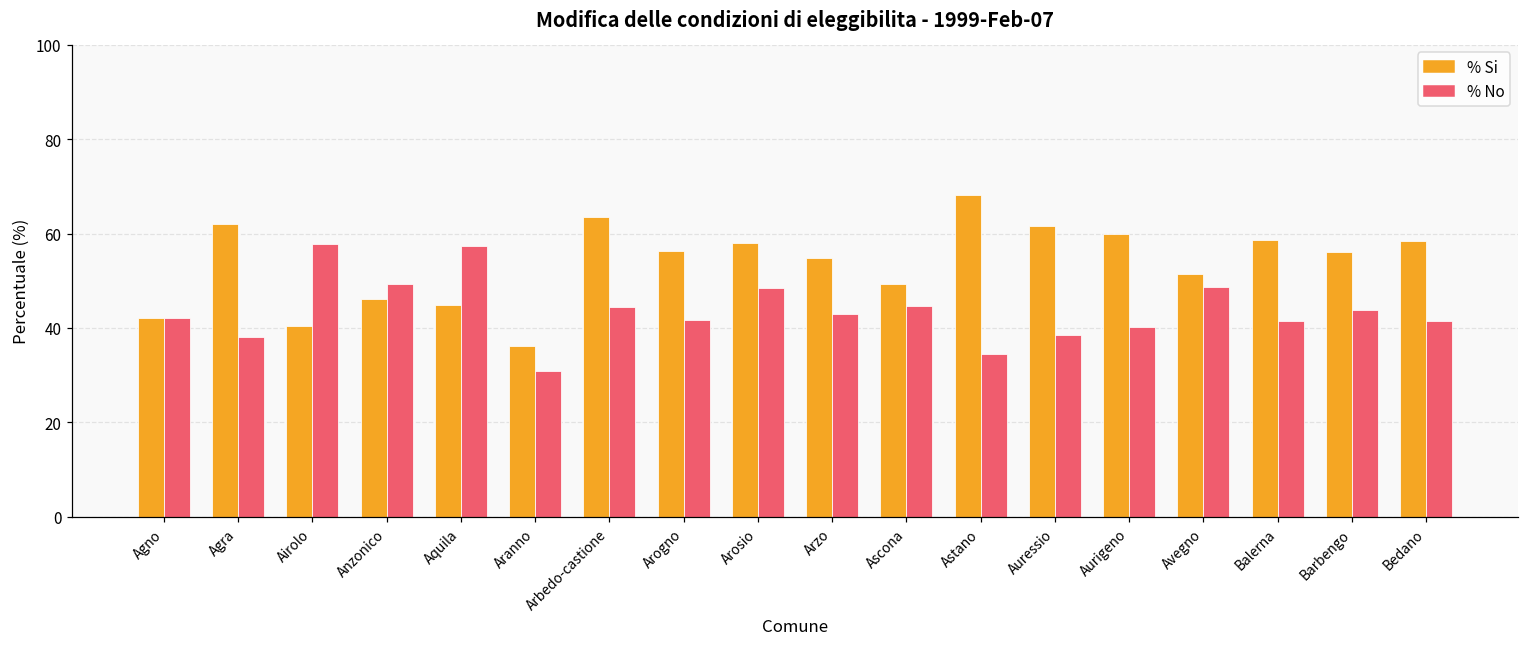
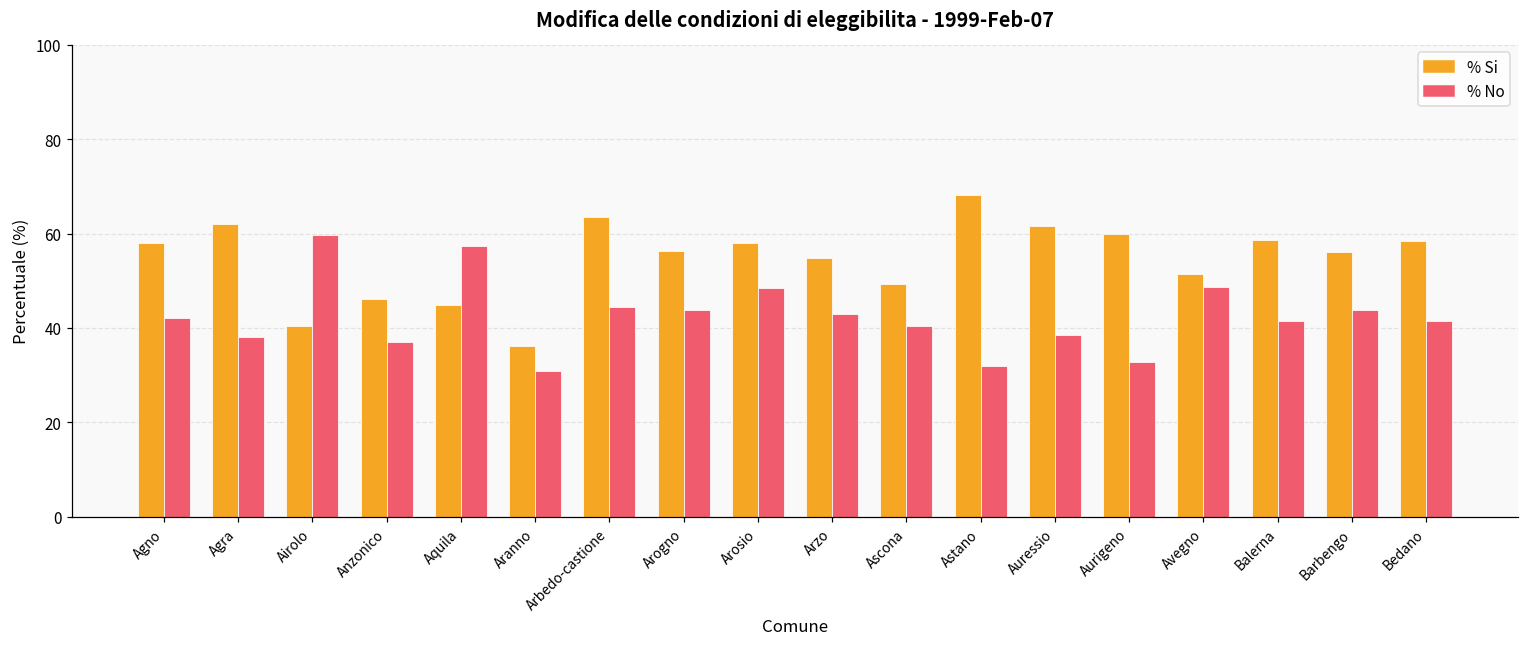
% Si, Agno: 42 -> 58
% No, Airolo: 58 -> 60
% No, Anzonico: 49 -> 37
% No, Arogno: 42 -> 44
% No, Ascona: 45 -> 40
% No, Astano: 34 -> 32
% No, Aurigeno: 40 -> 33
